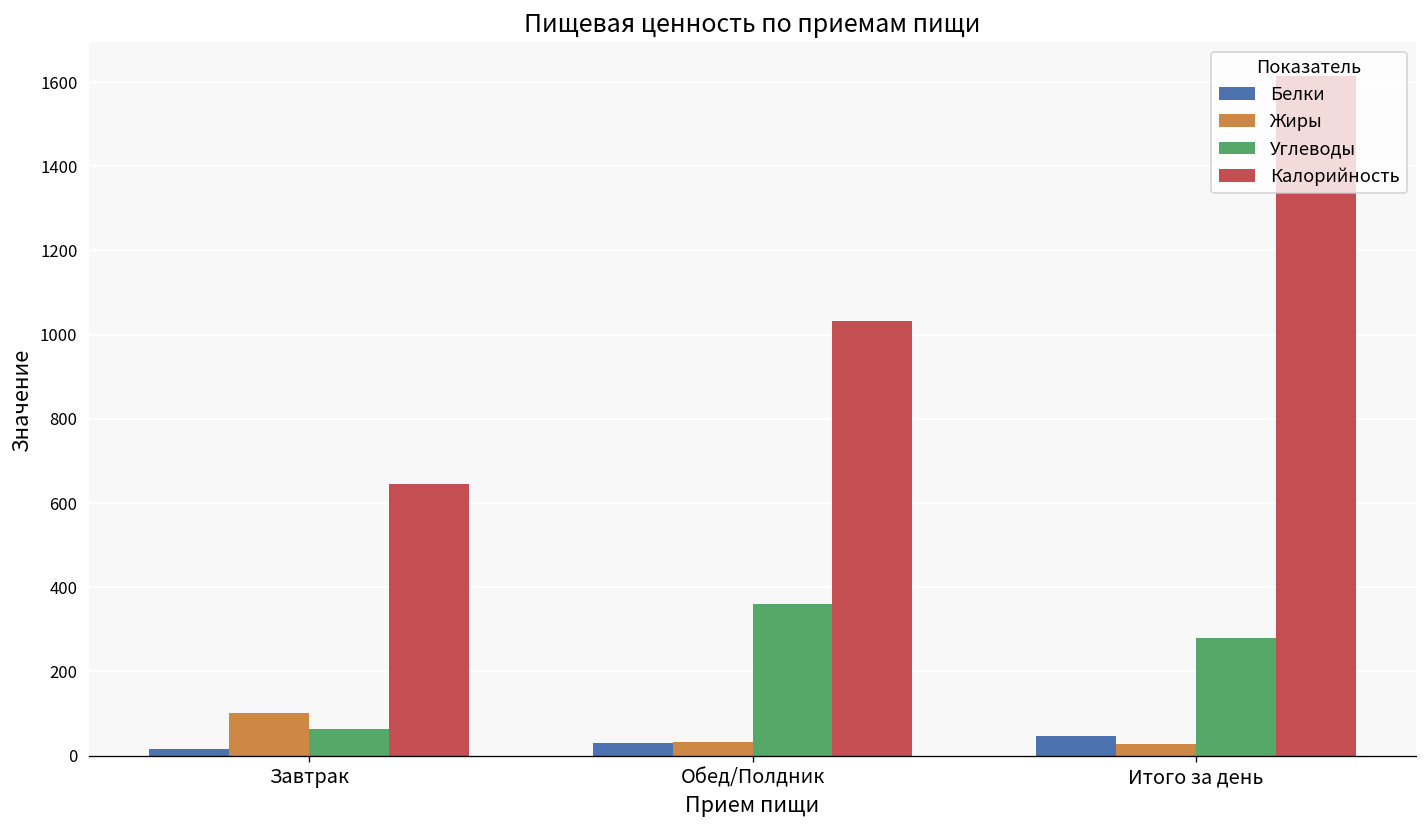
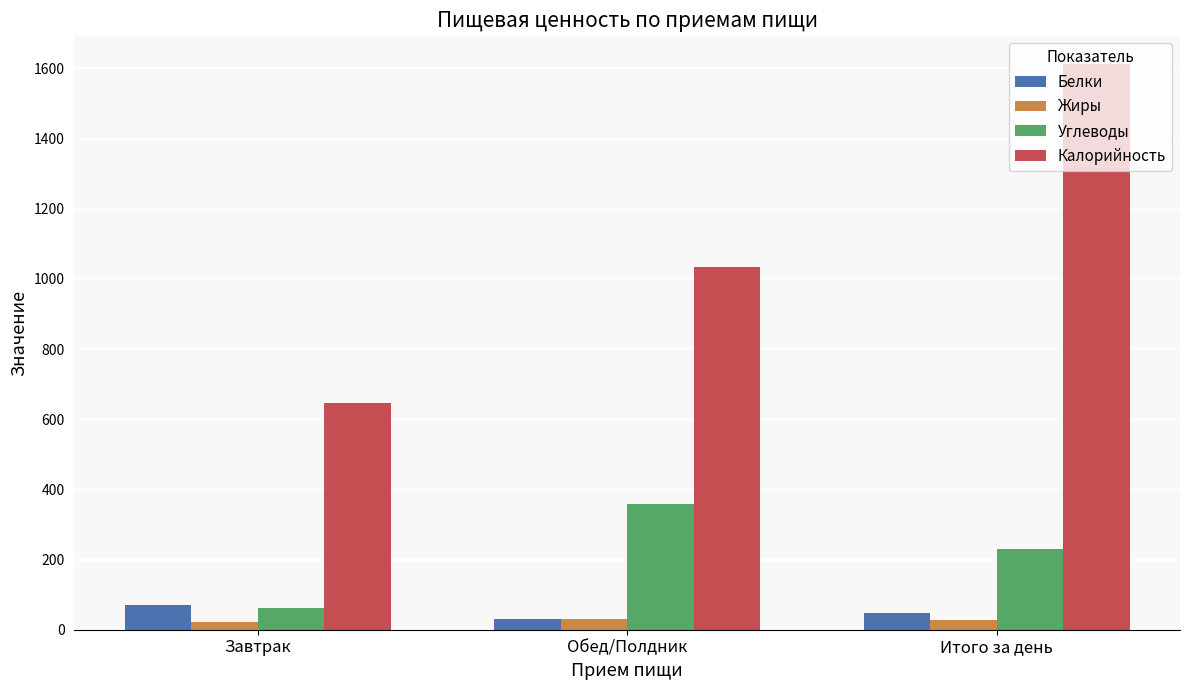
Белки, Завтрак: 20 -> 70
Жиры, Завтрак: 100 -> 20
Углеводы, Итого за день: 280 -> 230
